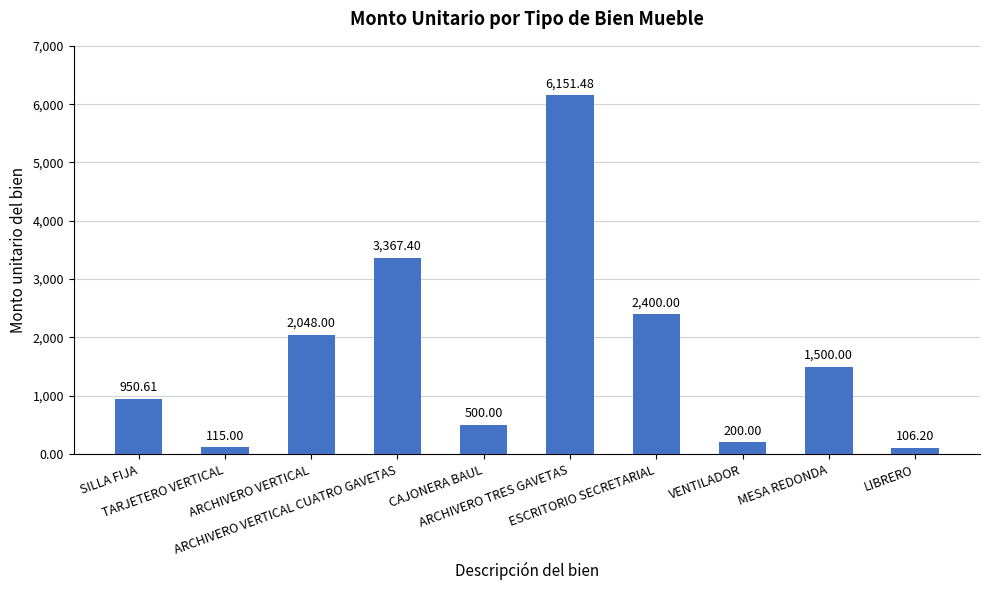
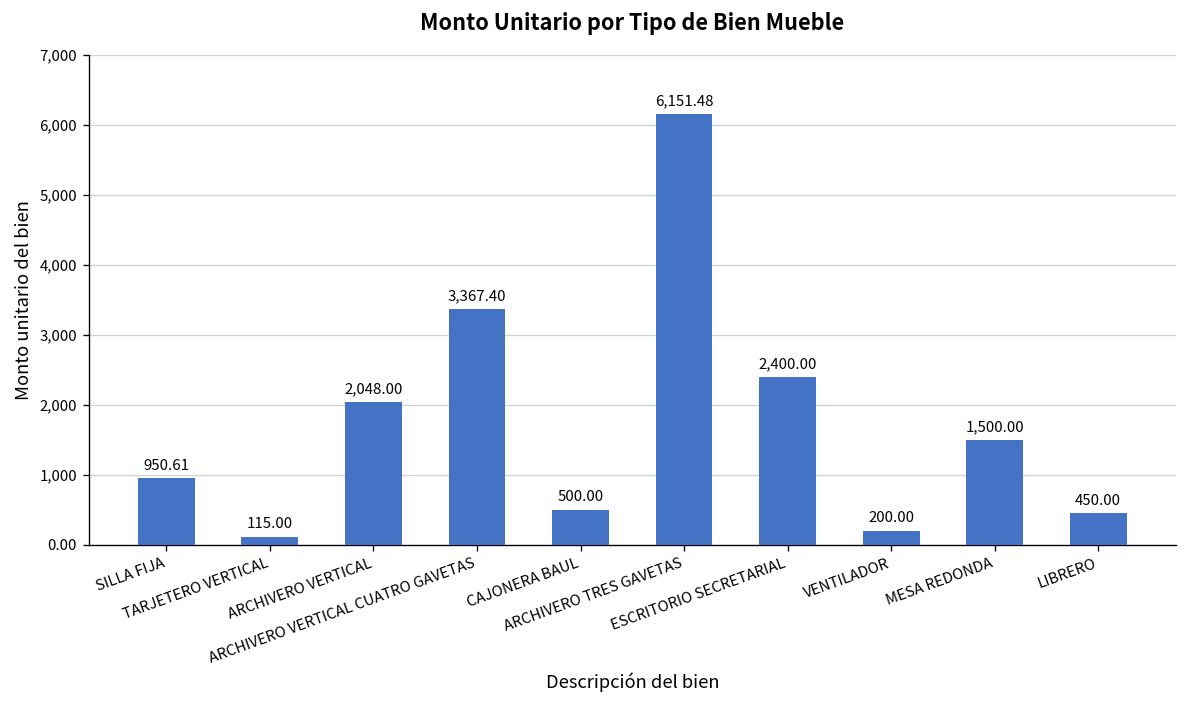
LIBRERO: 106.20 -> 450.00
